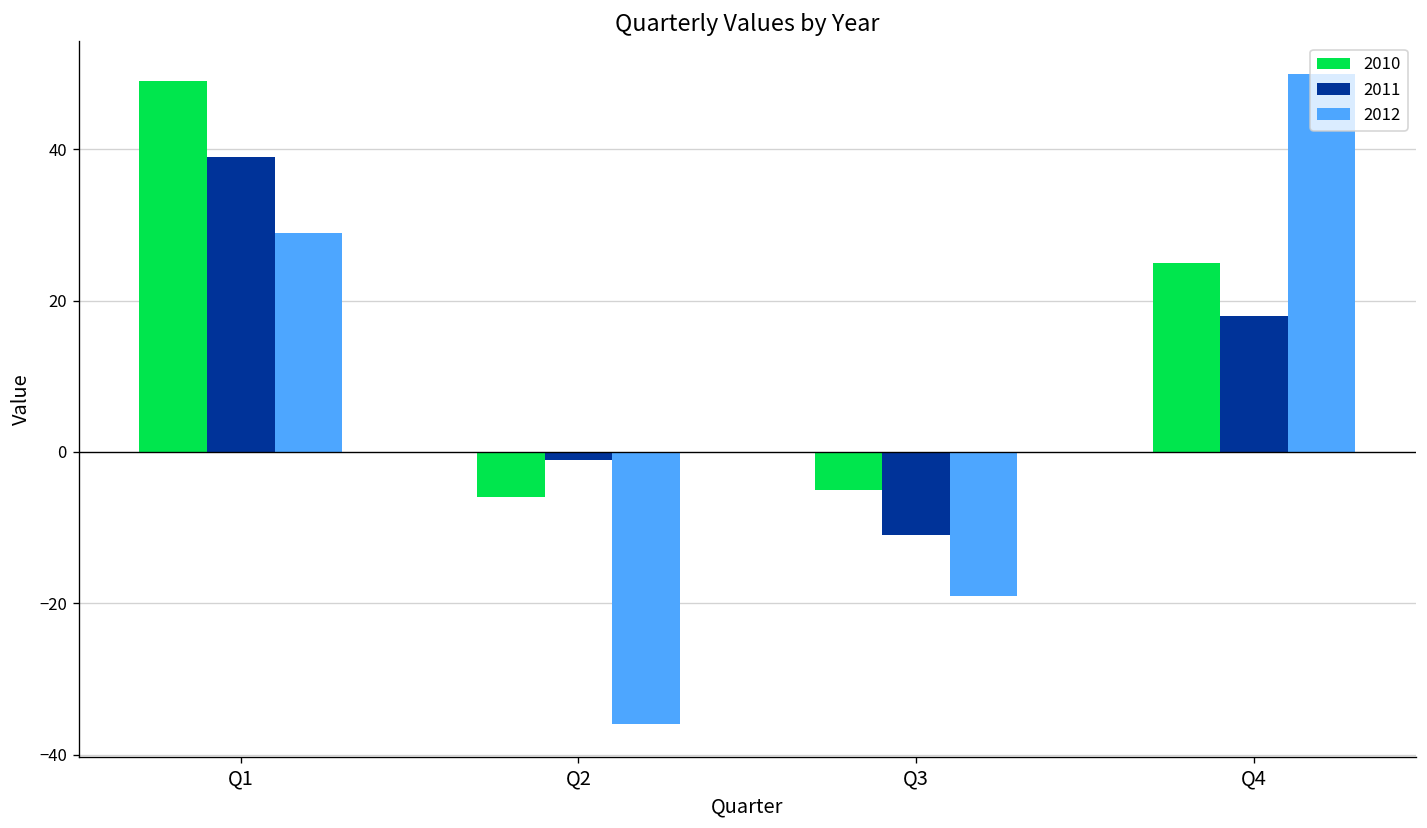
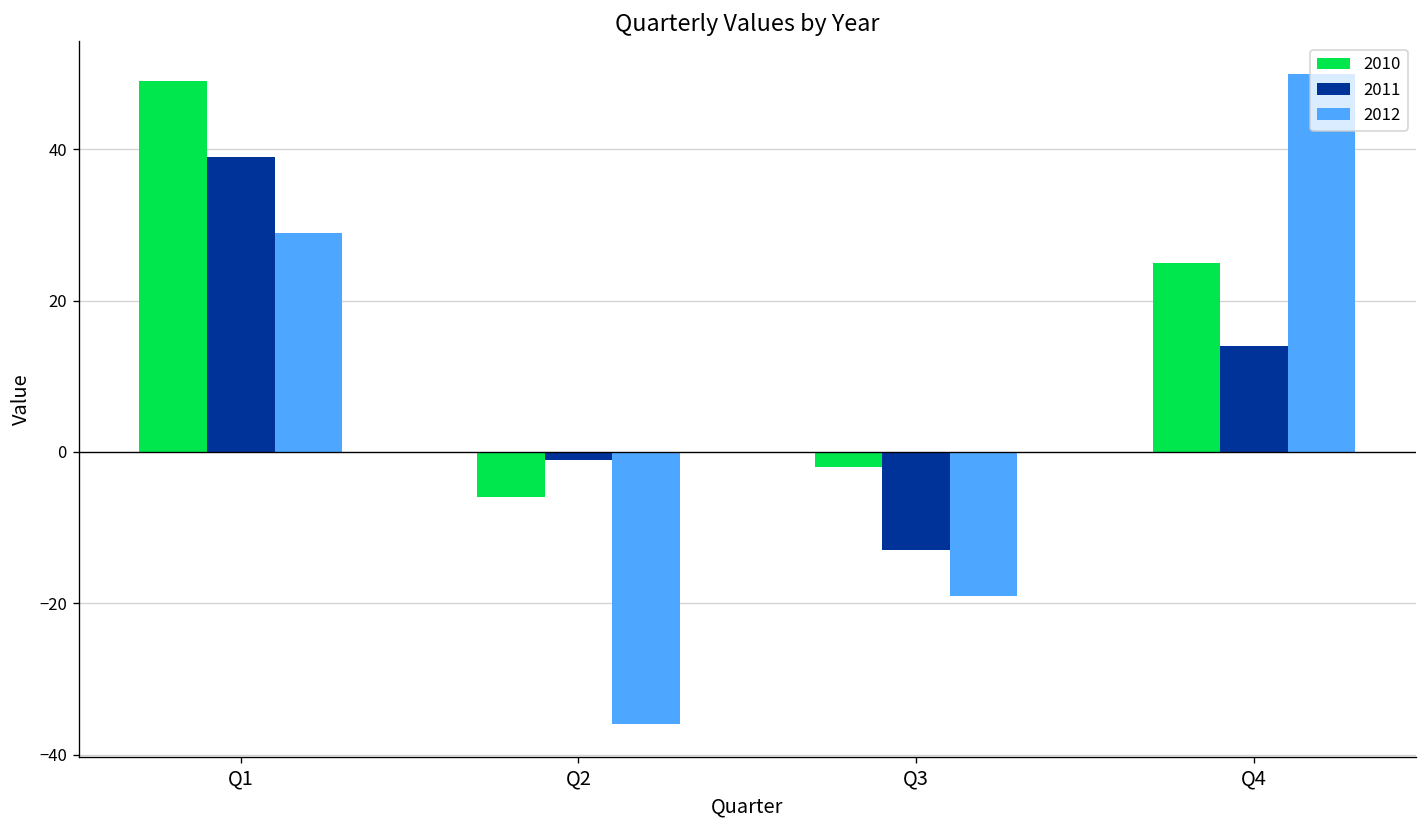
2010, Q3: -5 -> -2
2011, Q3: -11 -> -13
2011, Q4: 18 -> 14
